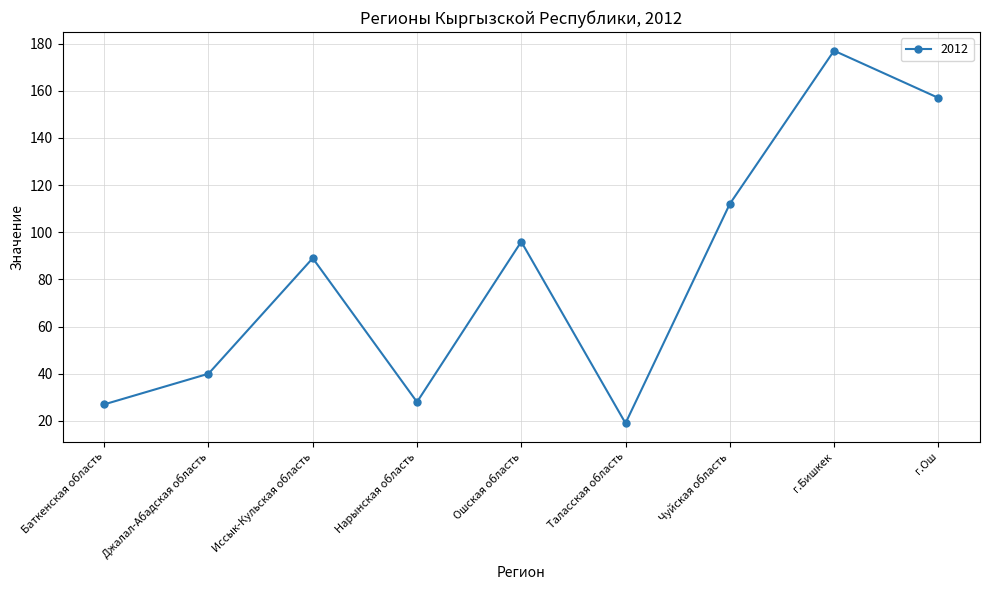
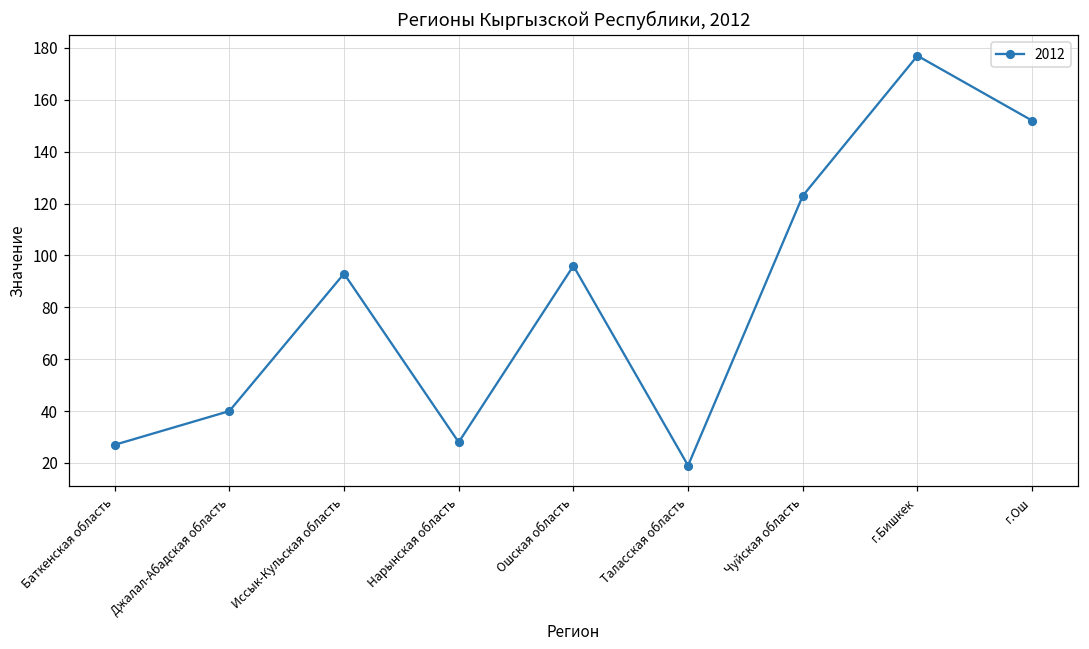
Иссык-Кульская область: 89 -> 93
Чуйская область: 112 -> 123
г.Ош: 157 -> 152
